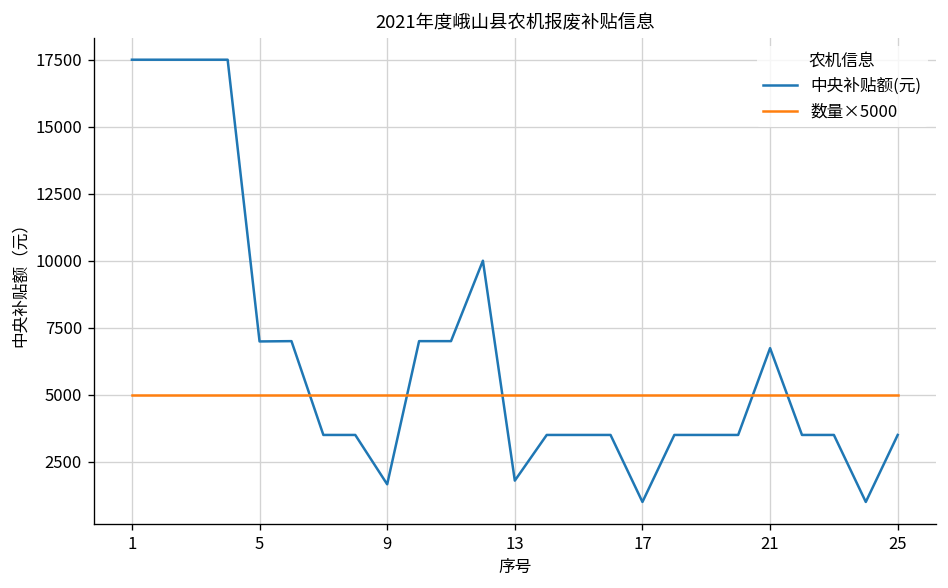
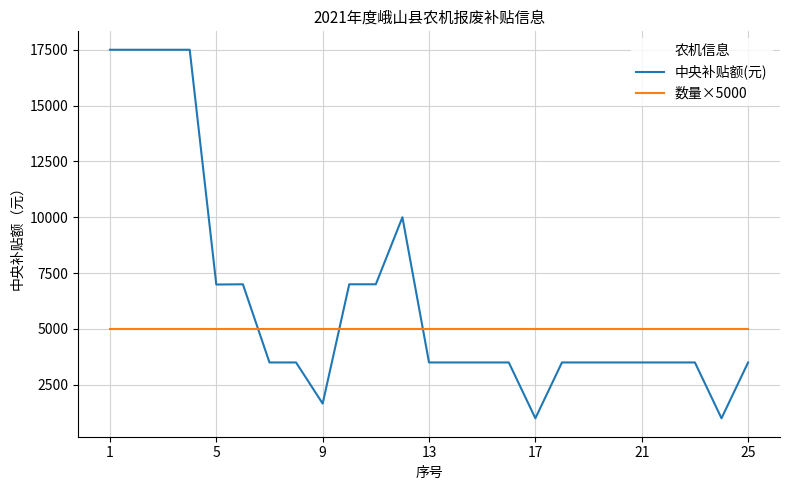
中央补贴额(元), 13: 1800 -> 3500
中央补贴额(元), 21: 6700 -> 3500
